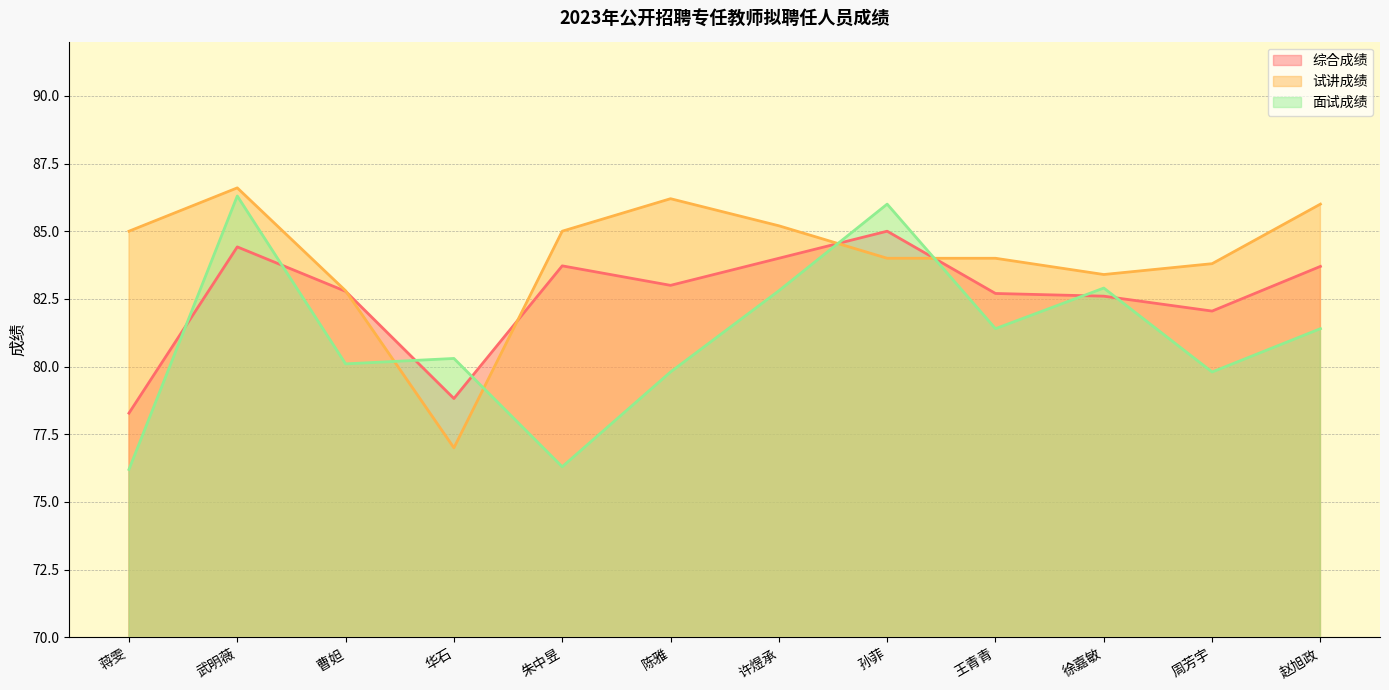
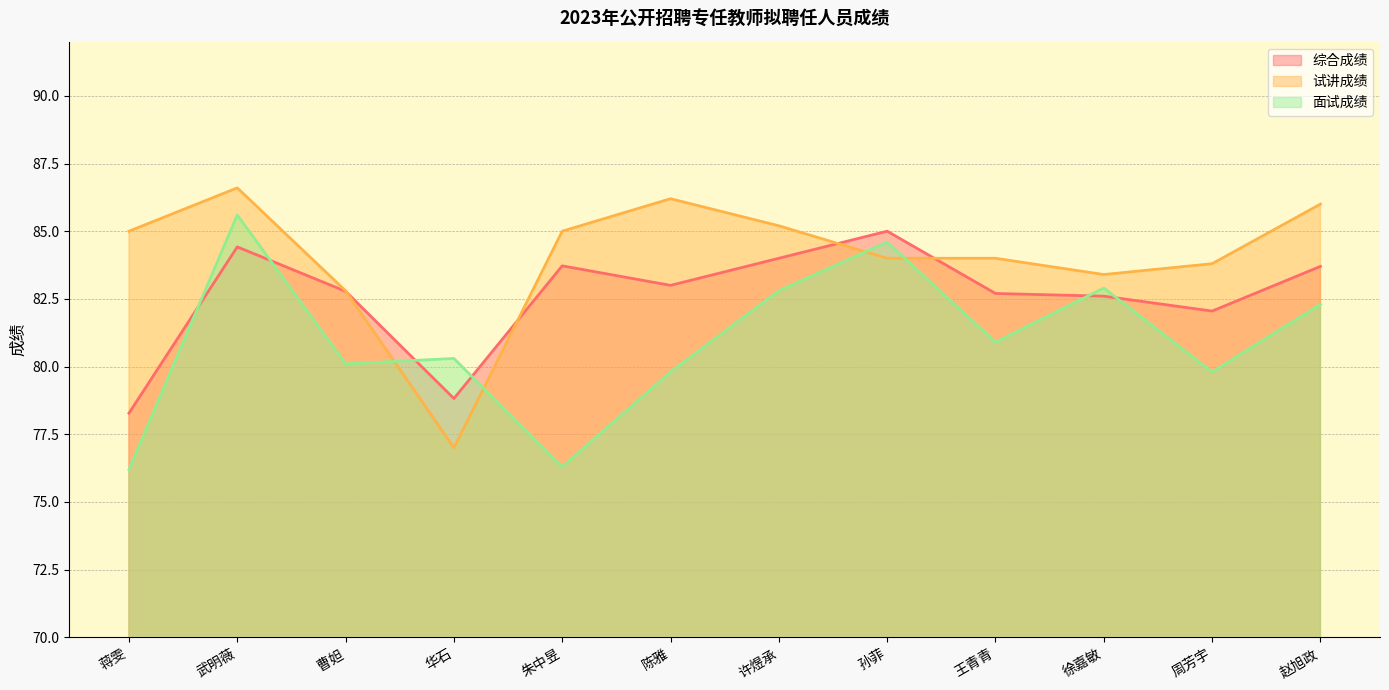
面试成绩, 武明薇: 86.3 -> 85.6
面试成绩, 孙菲: 86.0 -> 84.6
面试成绩, 王青青: 81.4 -> 80.9
面试成绩, 赵旭政: 81.4 -> 82.3
